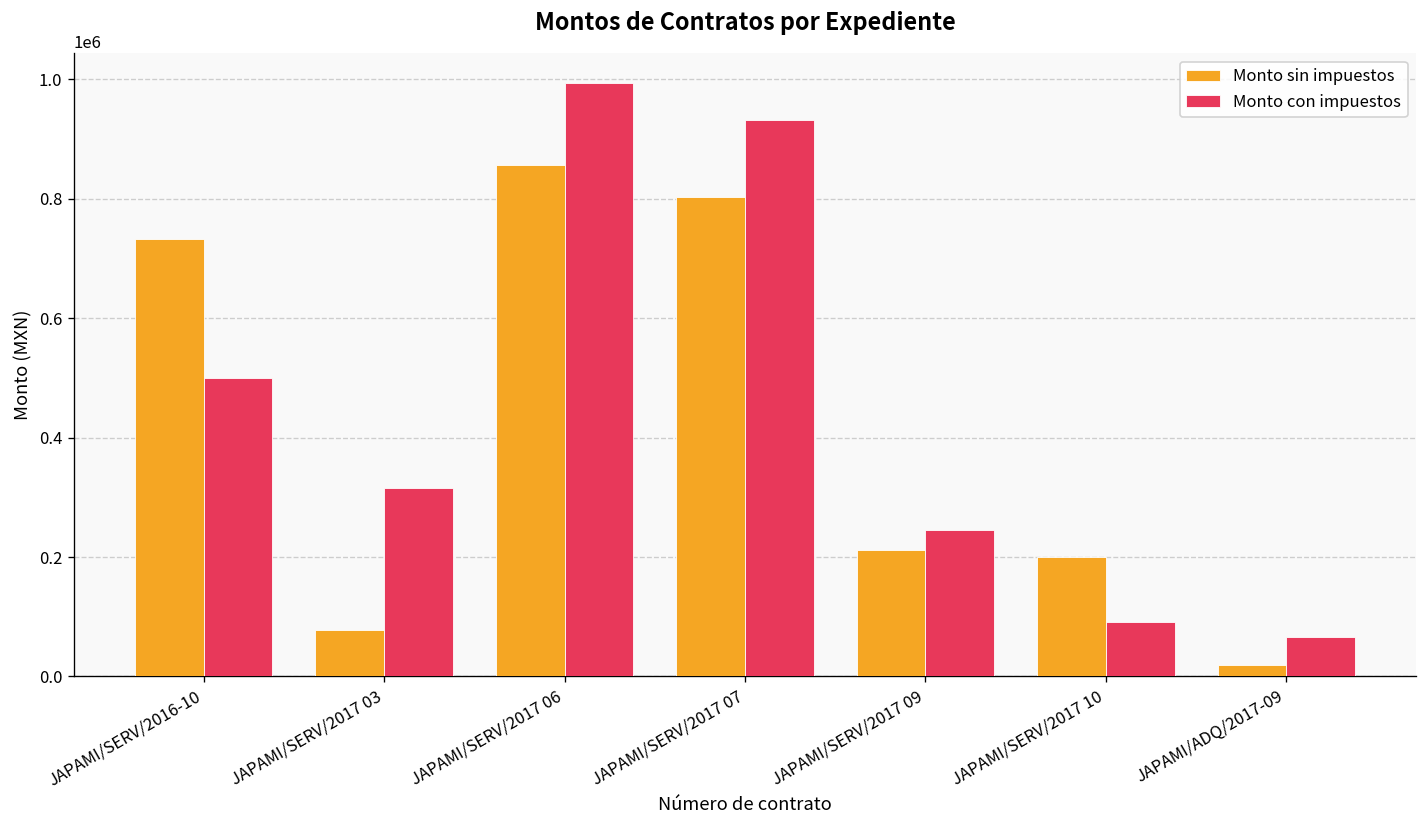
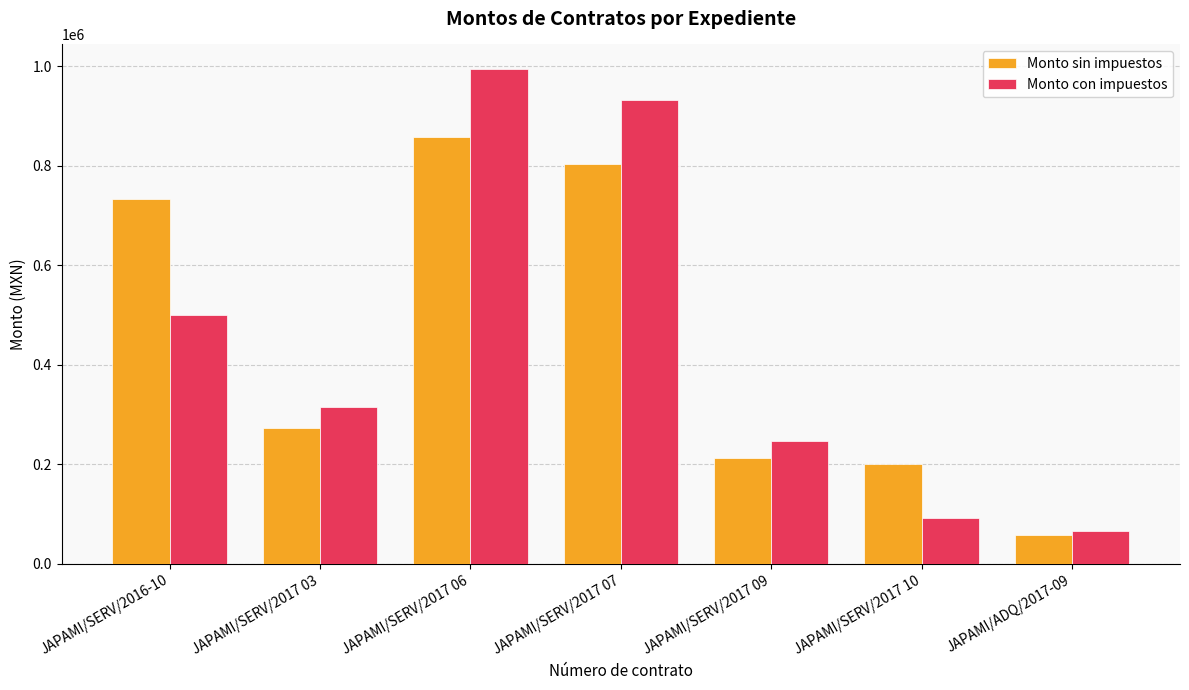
Monto sin impuestos, JAPAMI/SERV/2017 03: 80000 -> 270000
Monto sin impuestos, JAPAMI/ADQ/2017-09: 20000 -> 60000
